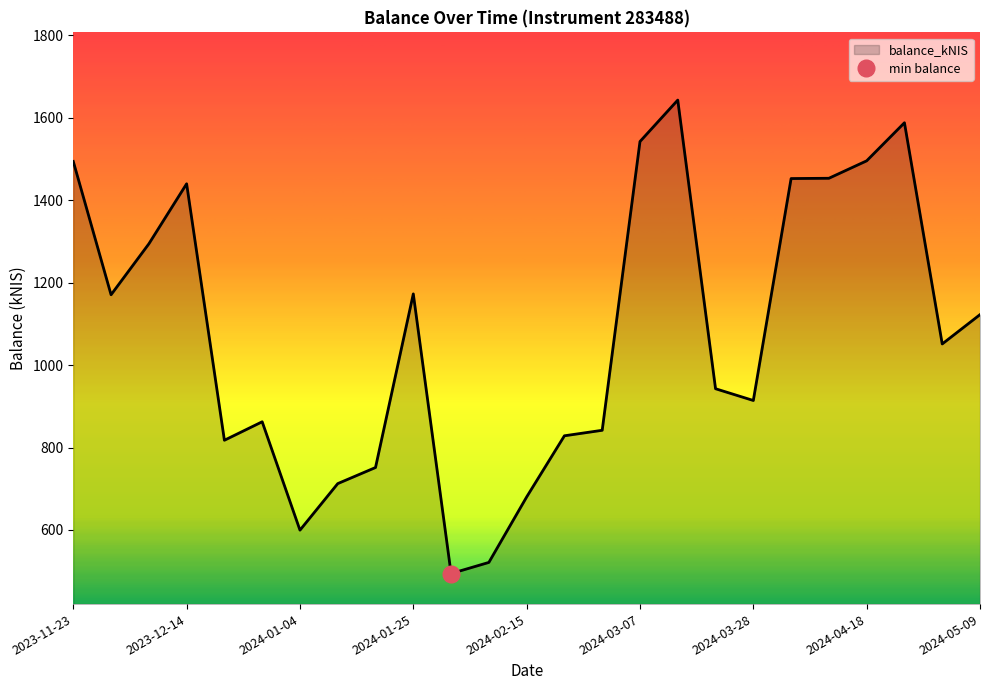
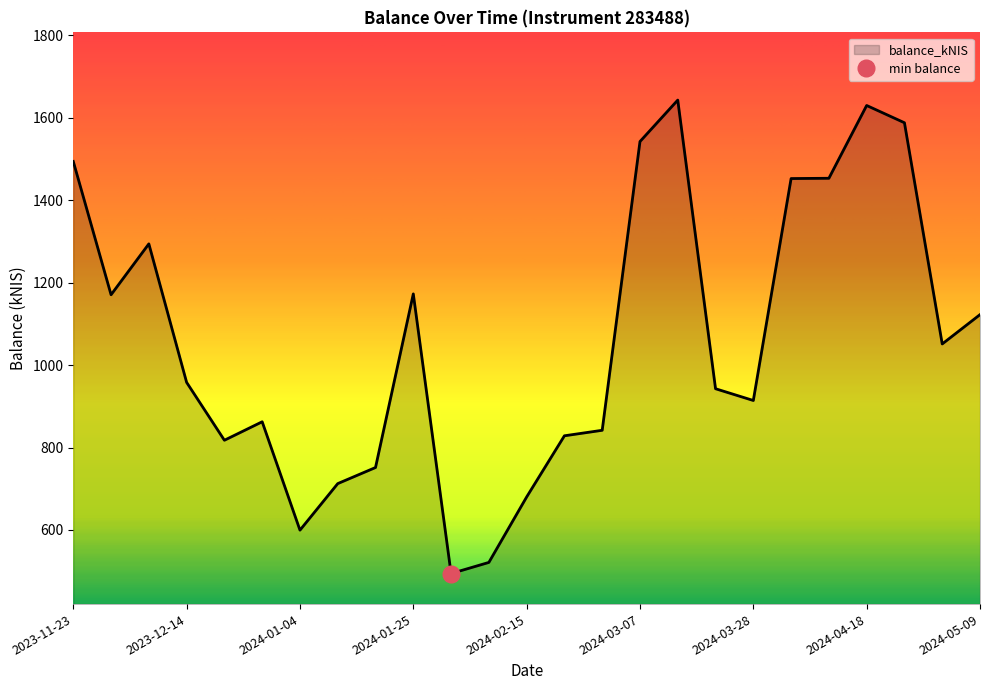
balance_kNIS, 2023-12-14: 1440 -> 960
balance_kNIS, 2024-04-18: 1500 -> 1630
